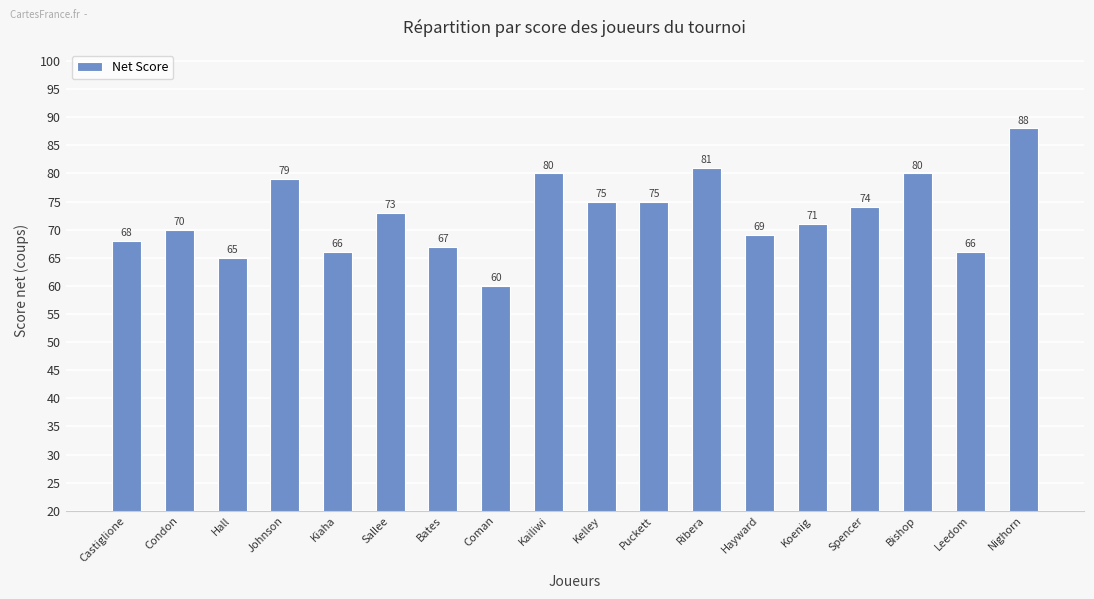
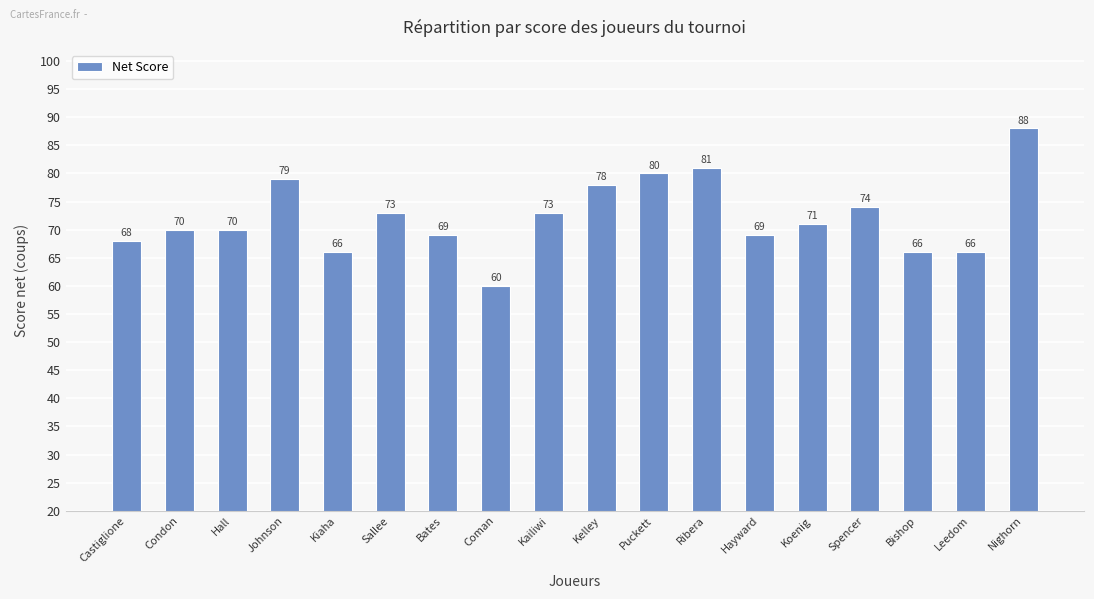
Hall: 65 -> 70
Bates: 67 -> 69
Kailiwi: 80 -> 73
Kelley: 75 -> 78
Puckett: 75 -> 80
Bishop: 80 -> 66
